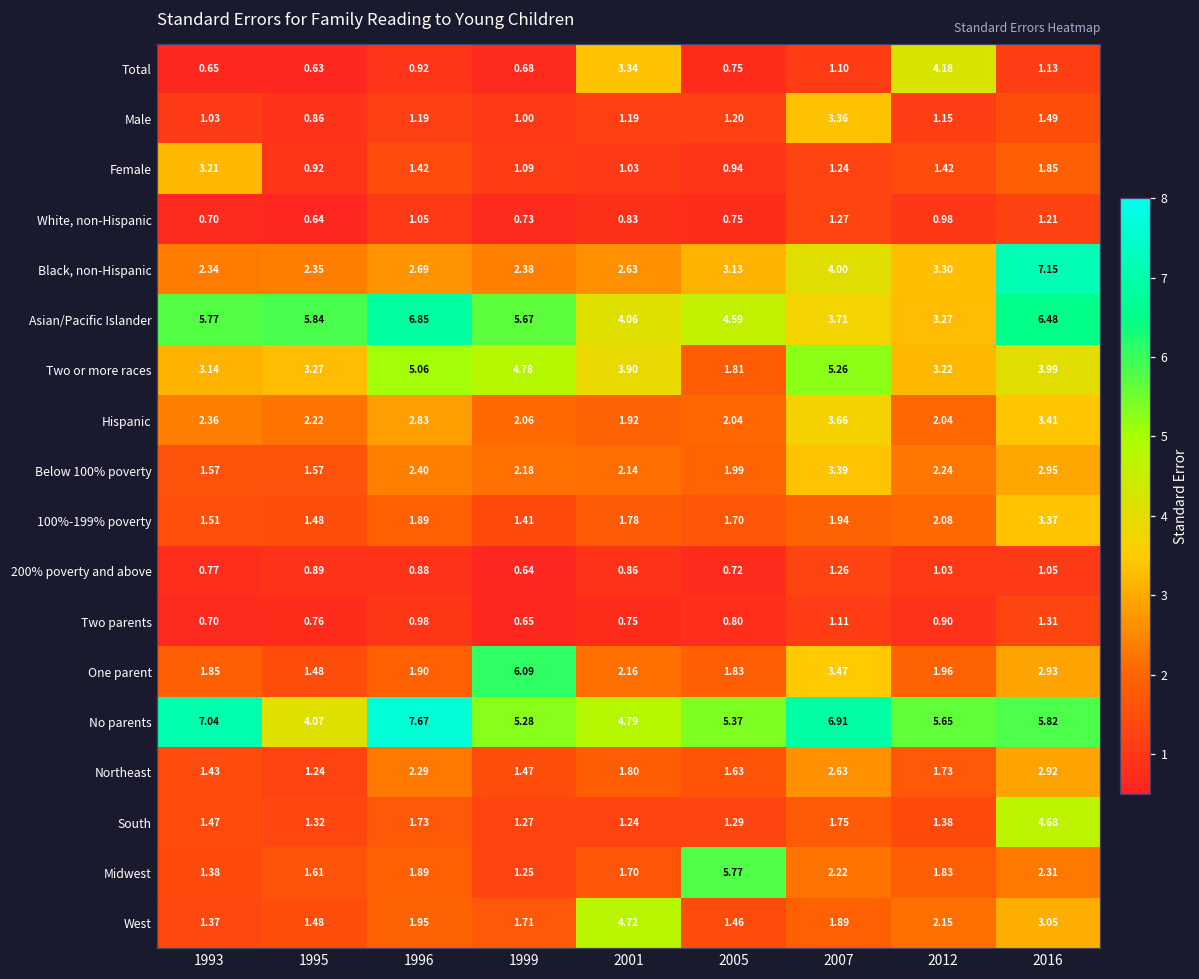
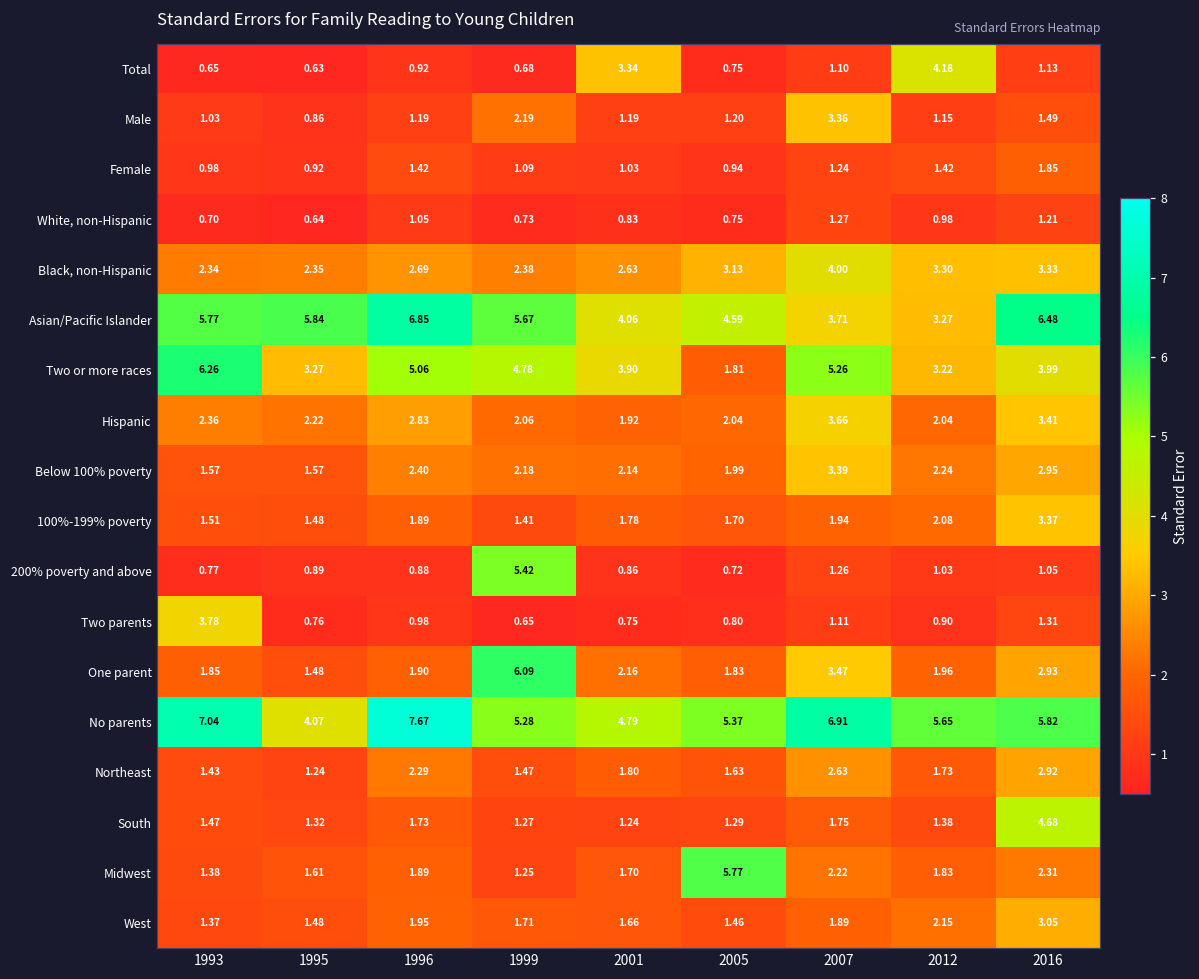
Male, 1999: 1.00 -> 2.19
Female, 1993: 3.21 -> 0.98
Black, non-Hispanic, 2016: 7.15 -> 3.33
Two or more races, 1993: 3.14 -> 6.26
200% poverty and above, 1999: 0.64 -> 5.42
Two parents, 1993: 0.70 -> 3.78
West, 2001: 4.72 -> 1.66
